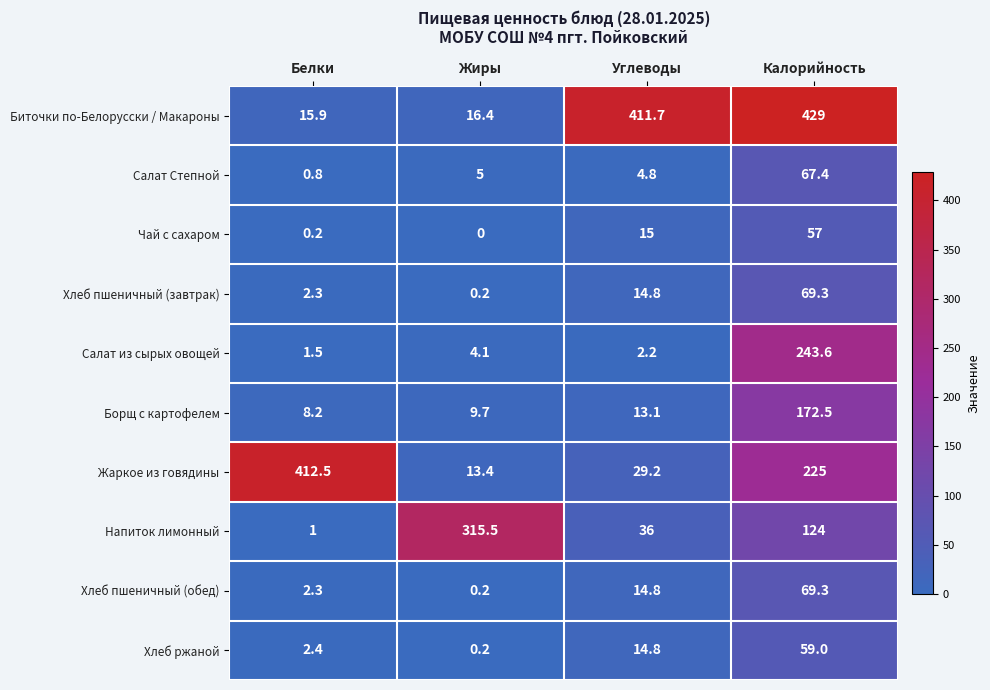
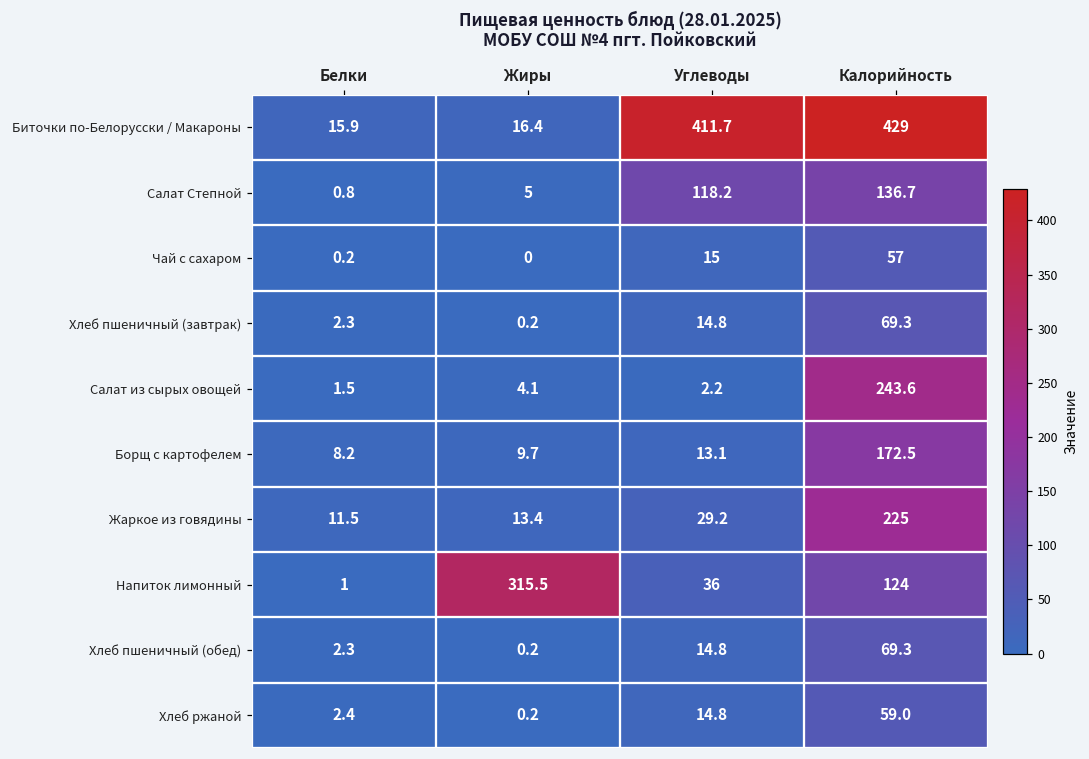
Салат Степной, Углеводы: 4.8 -> 118.2
Салат Степной, Калорийность: 67.4 -> 136.7
Жаркое из говядины, Белки: 412.5 -> 11.5
